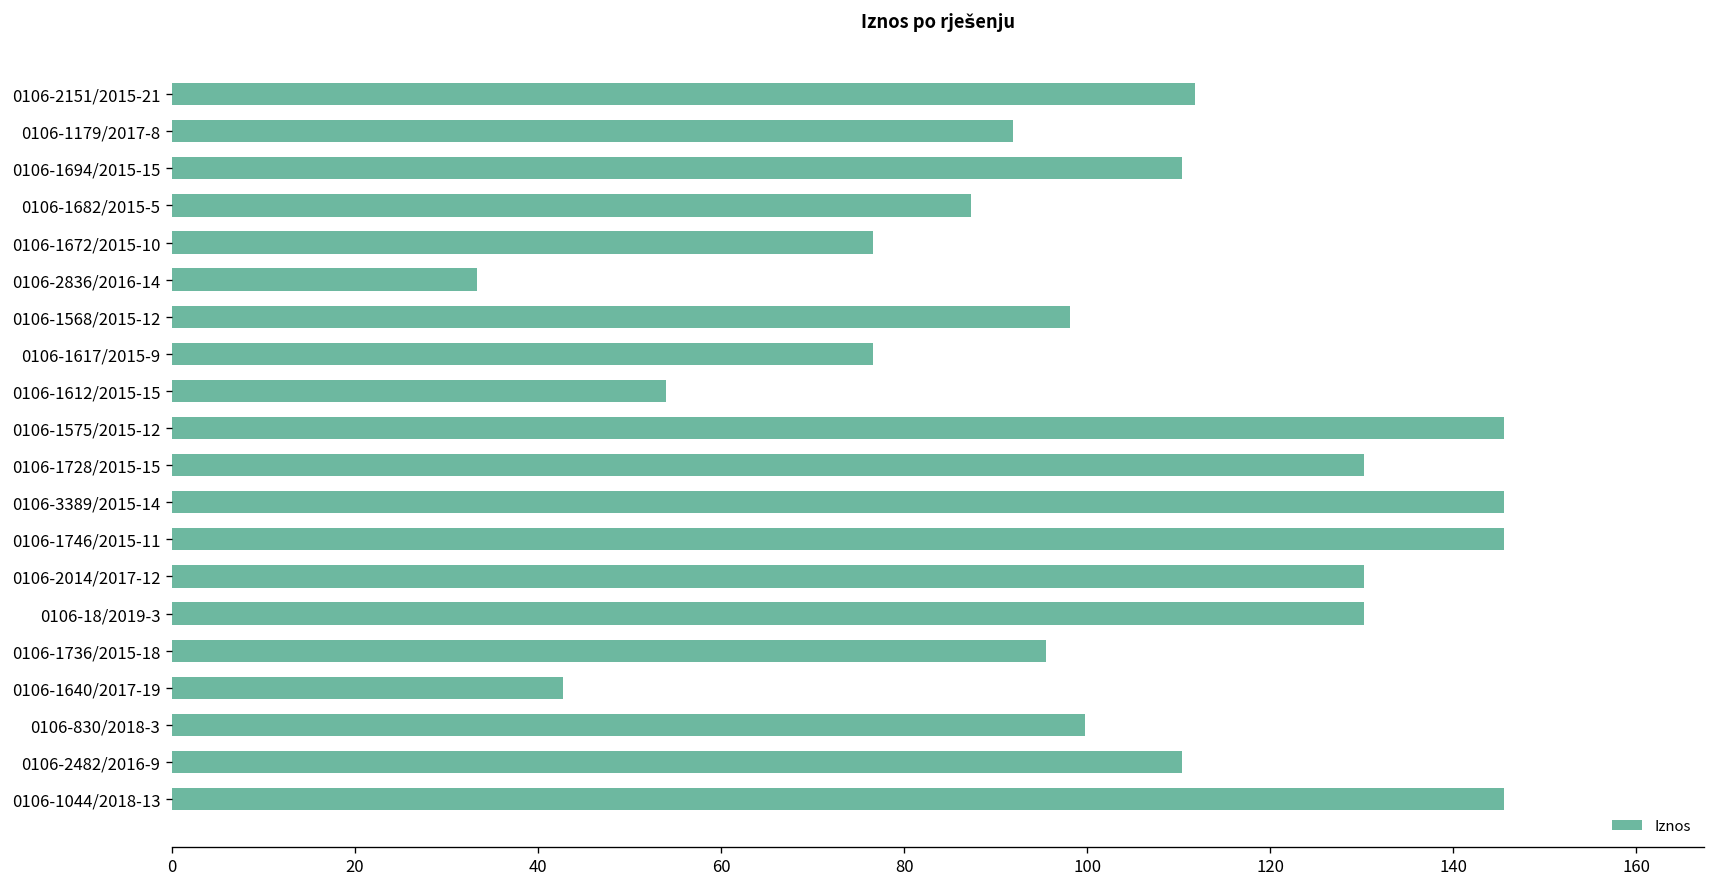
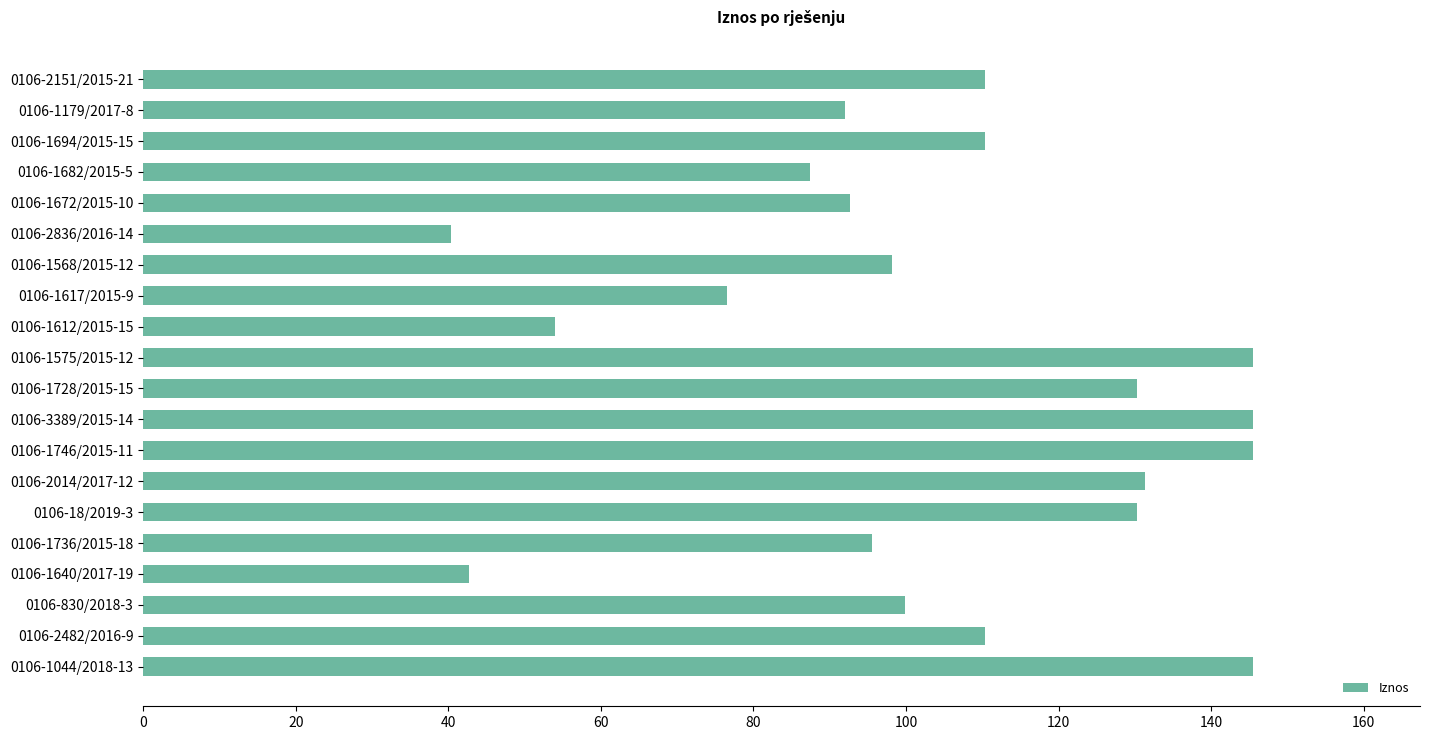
0106-2151/2015-21: 112 -> 110
0106-1672/2015-10: 77 -> 93
0106-2836/2016-14: 33 -> 40
0106-2014/2017-12: 130 -> 131
